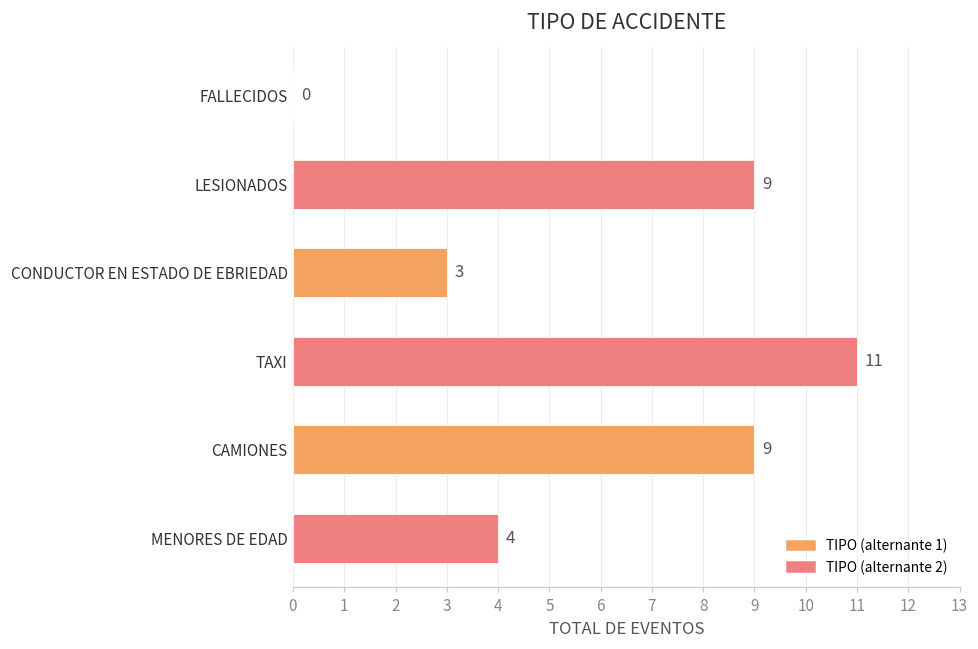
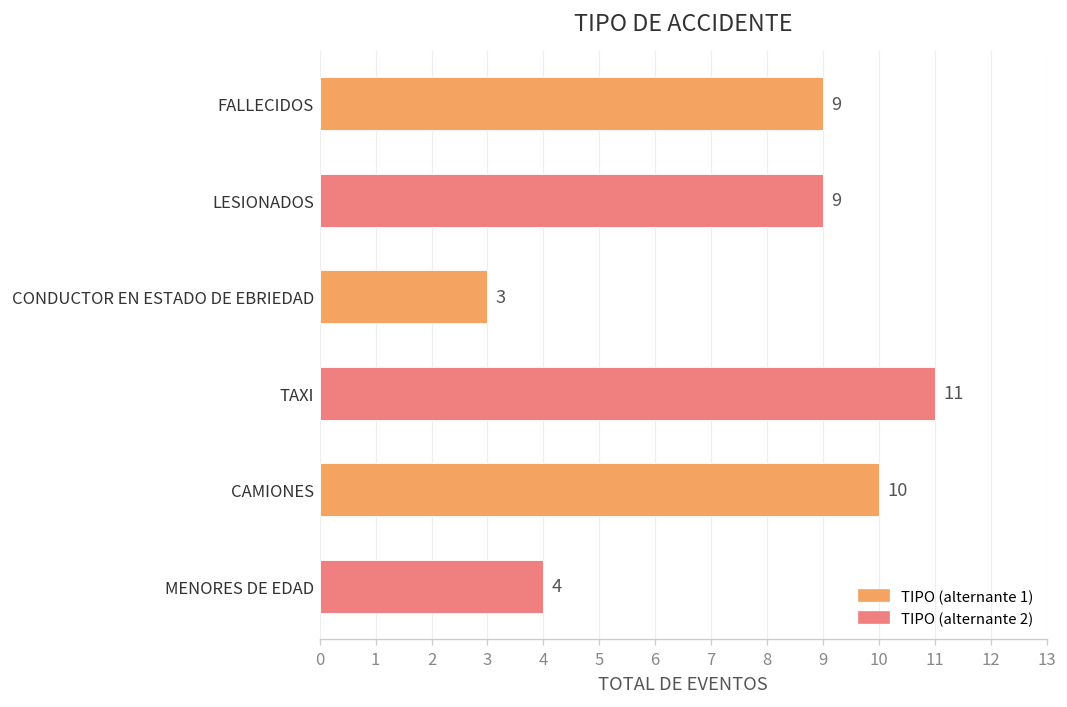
FALLECIDOS: 0 -> 9
CAMIONES: 9 -> 10
